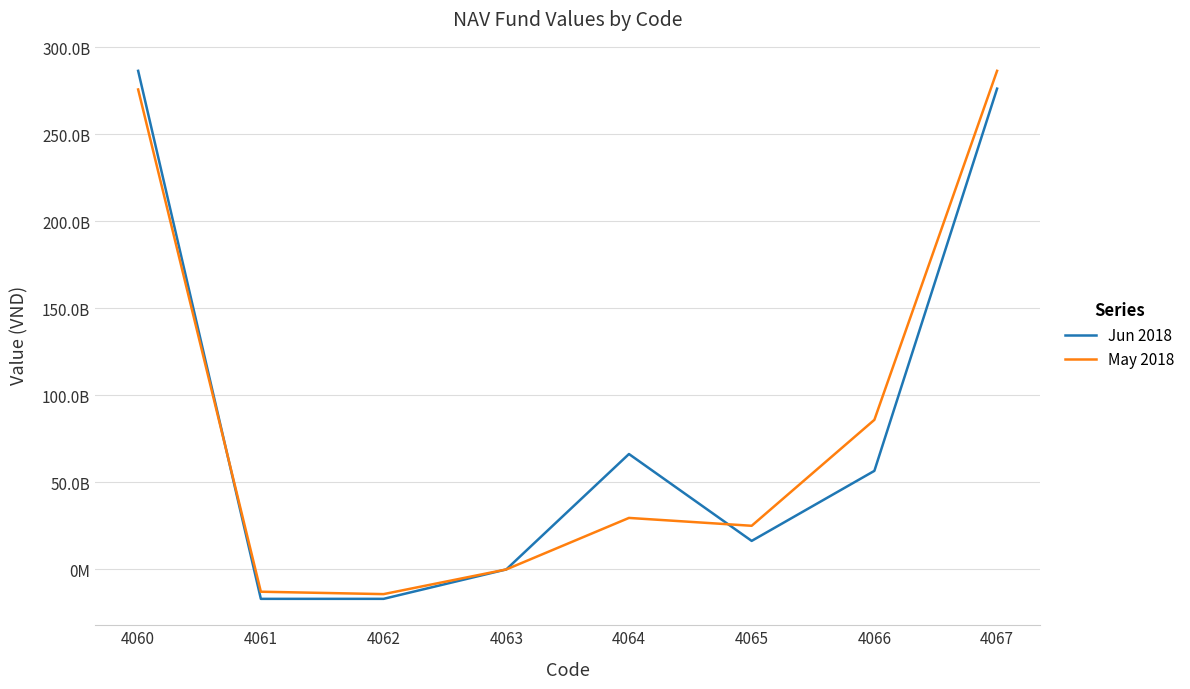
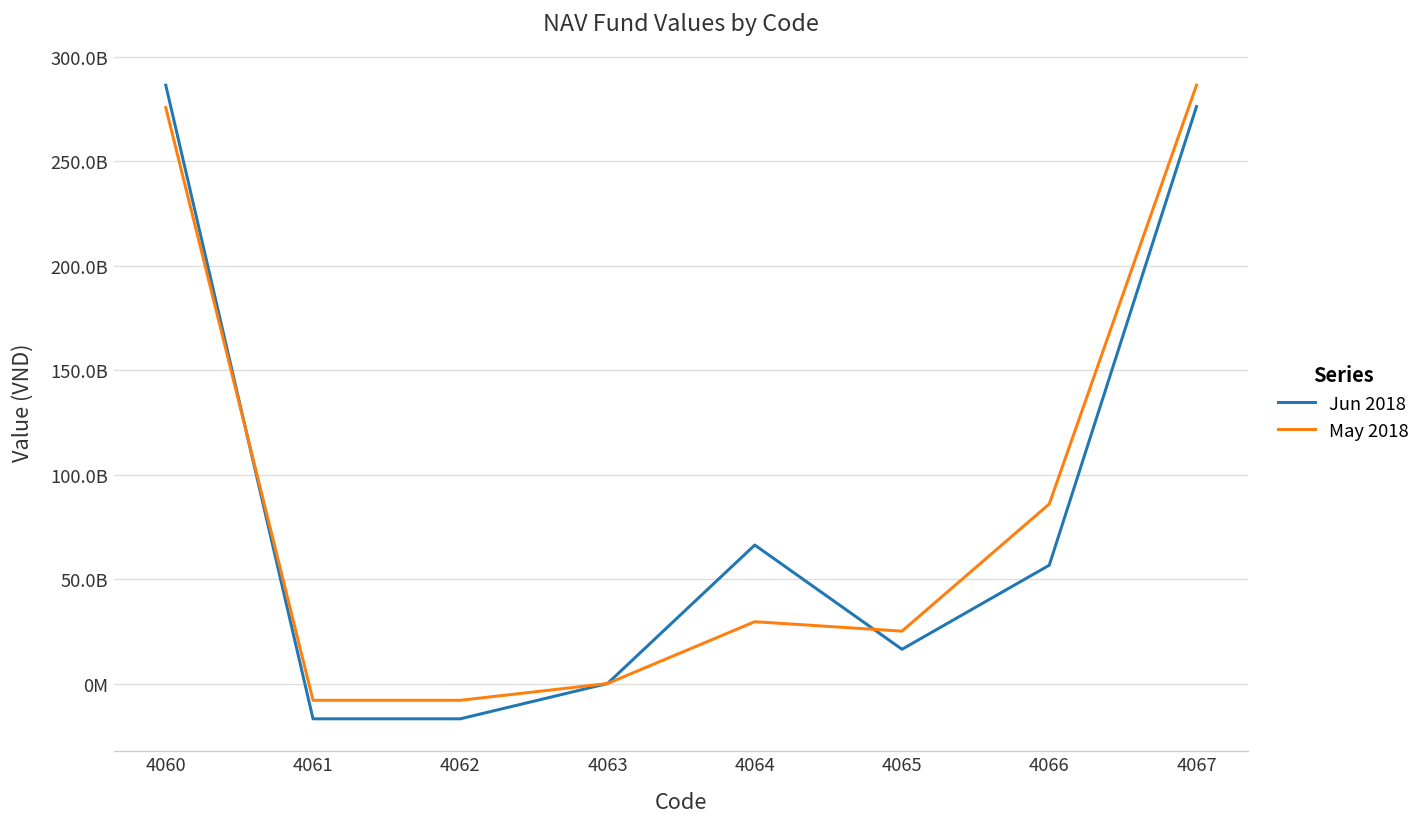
May 2018, 4061: -13000000000 -> -8000000000
May 2018, 4062: -14000000000 -> -8000000000
